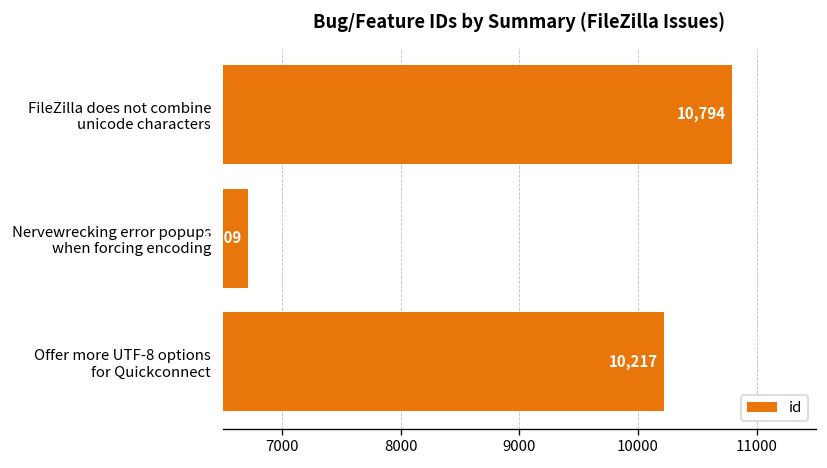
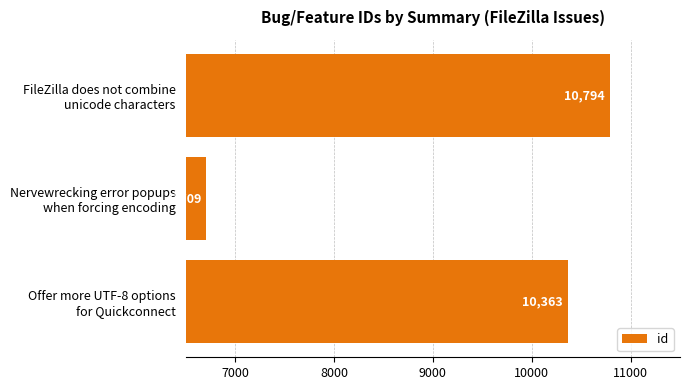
Offer more UTF-8 options for Quickconnect: 10,217 -> 10,363
